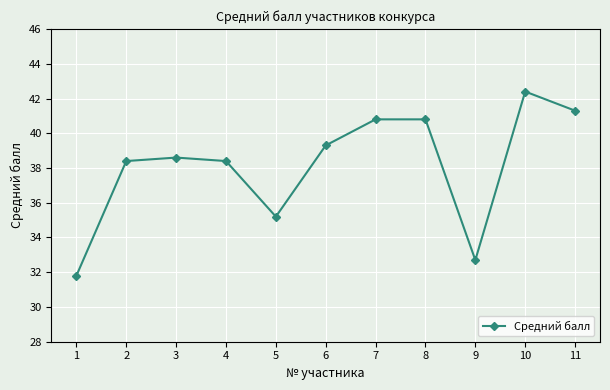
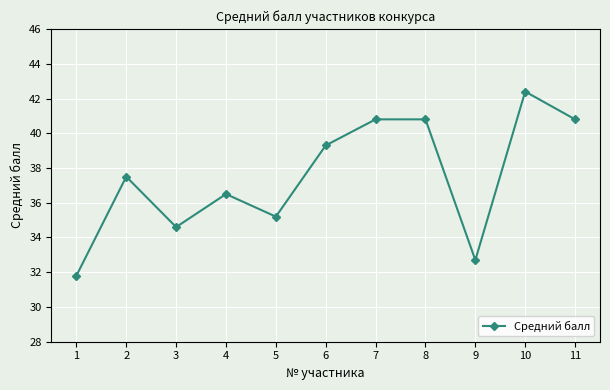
2: 38.4 -> 37.5
3: 38.6 -> 34.6
4: 38.4 -> 36.5
11: 41.3 -> 40.8
